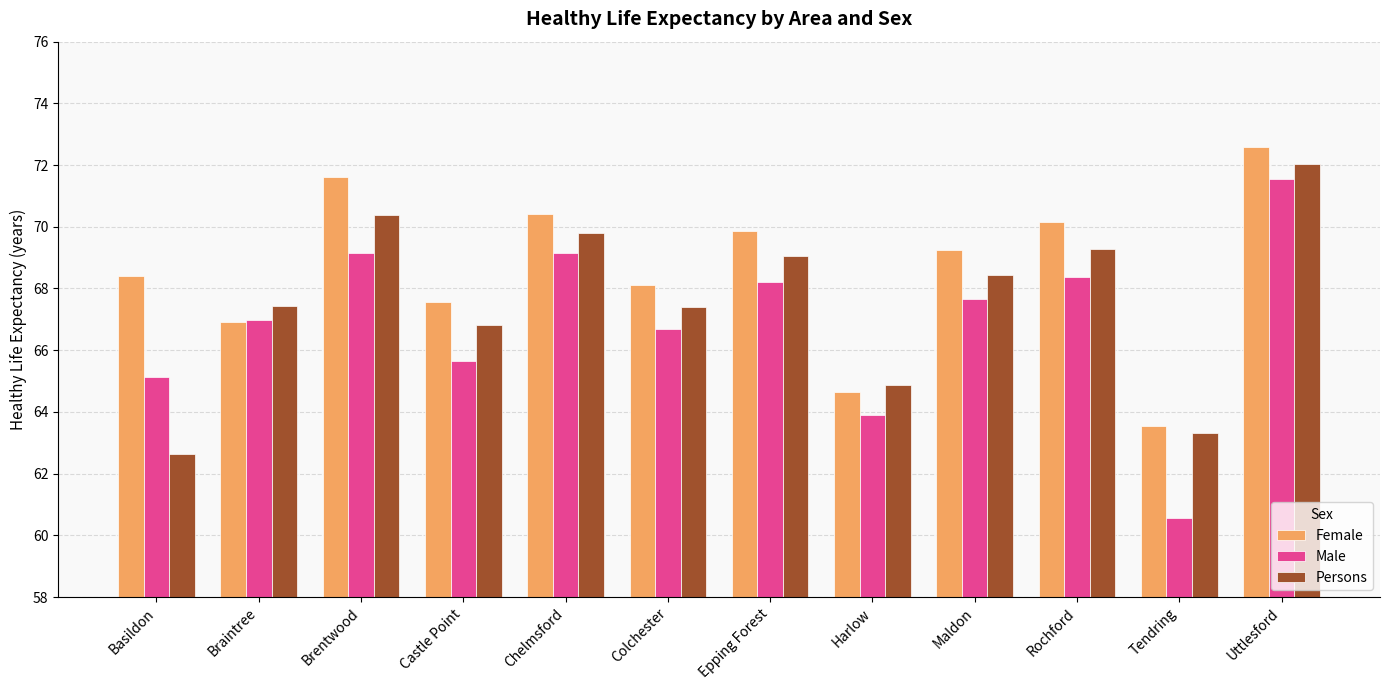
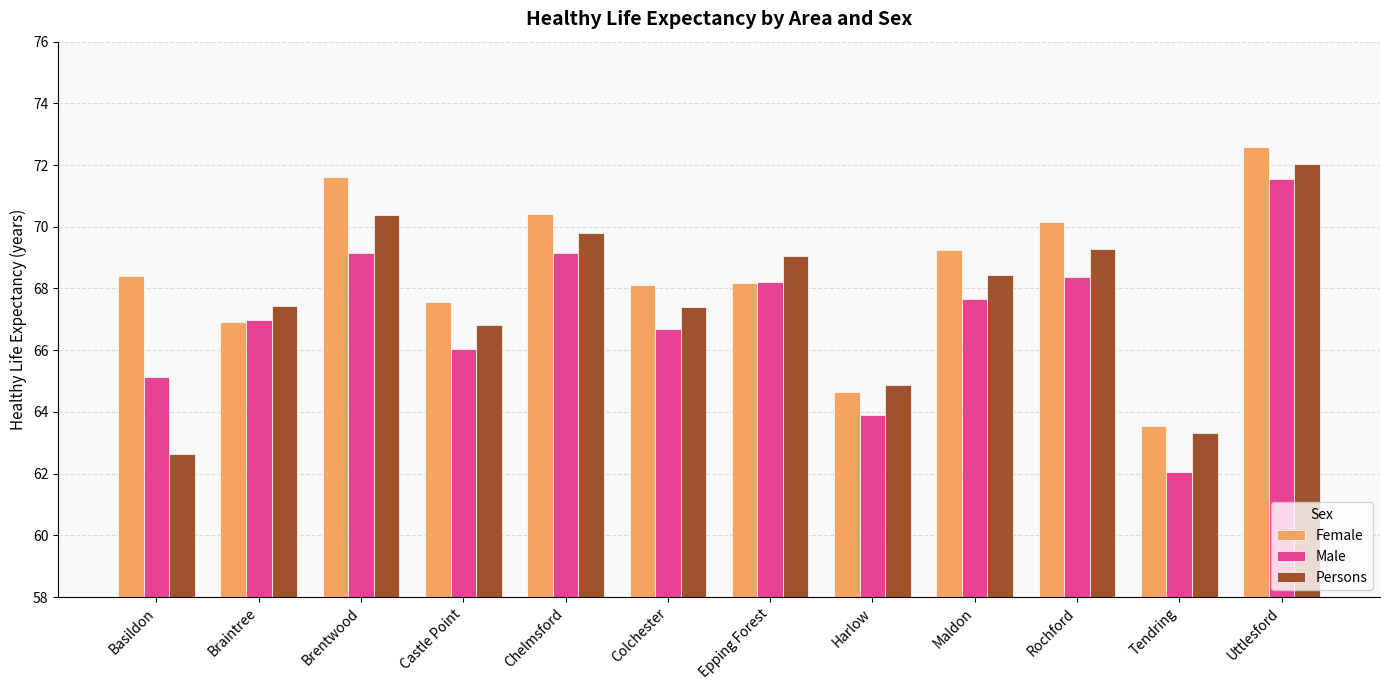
Male, Castle Point: 65.7 -> 66.0
Female, Epping Forest: 69.9 -> 68.2
Male, Tendring: 60.6 -> 62.1
